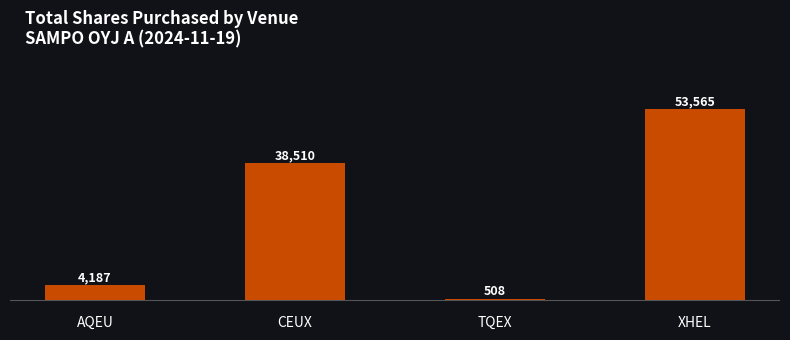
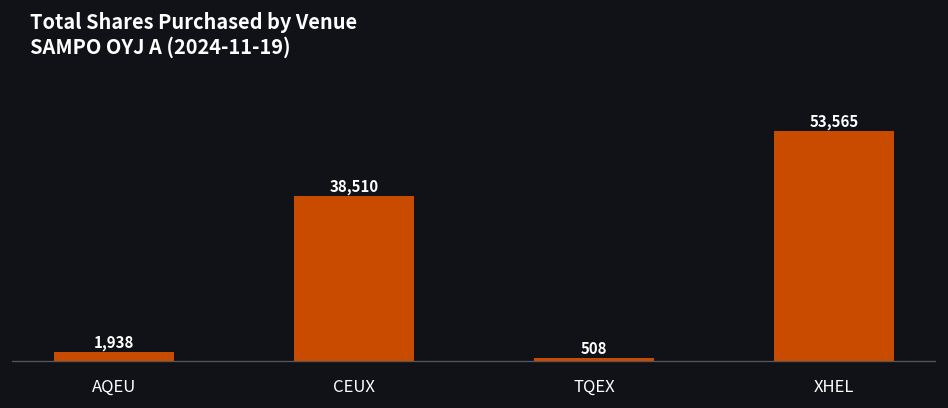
AQEU: 4,187 -> 1,938
